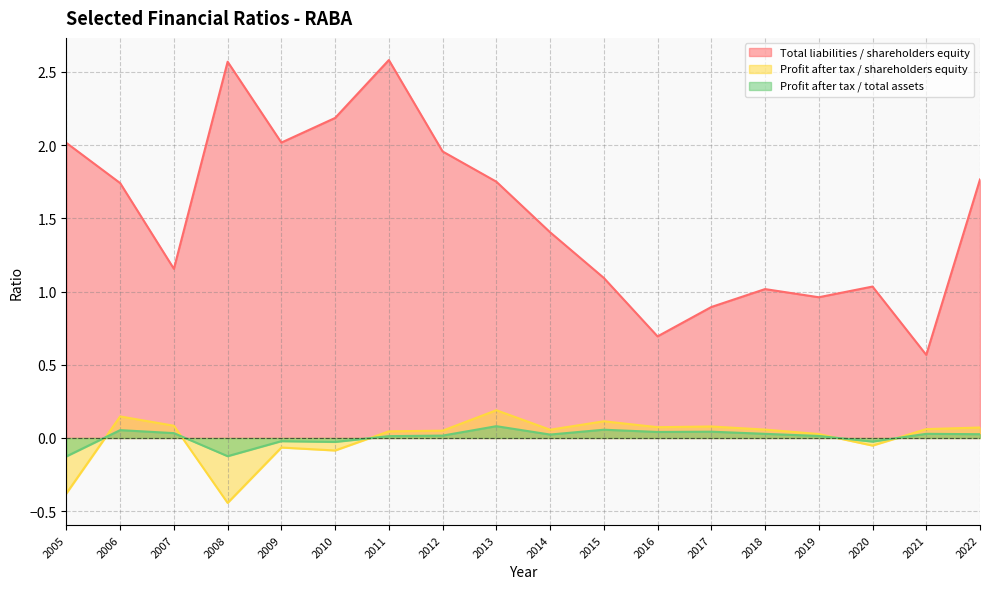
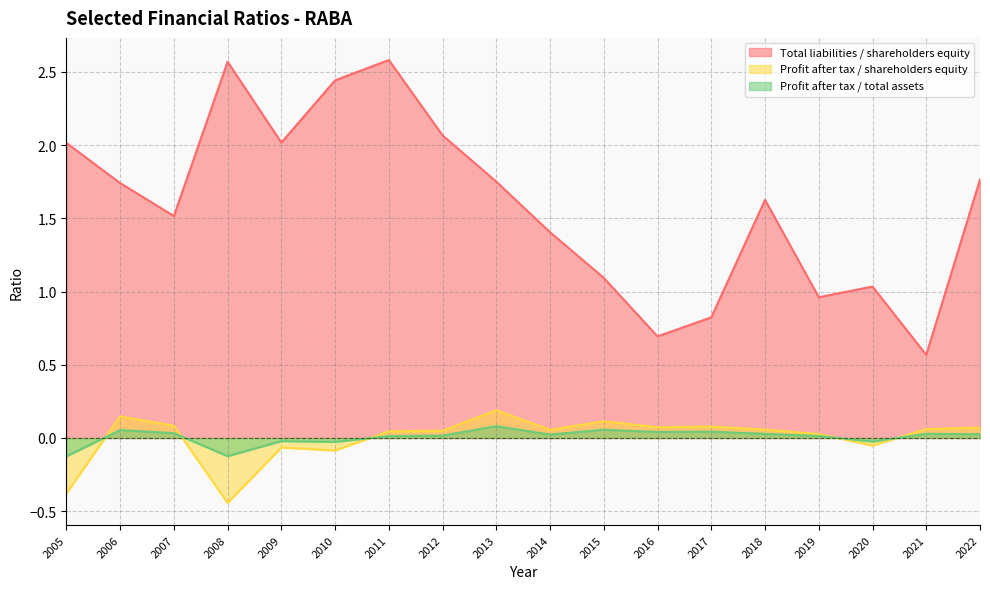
Total liabilities / shareholders equity, 2007: 1.16 -> 1.52
Total liabilities / shareholders equity, 2010: 2.19 -> 2.44
Total liabilities / shareholders equity, 2012: 1.96 -> 2.07
Total liabilities / shareholders equity, 2017: 0.89 -> 0.82
Total liabilities / shareholders equity, 2018: 1.02 -> 1.63
